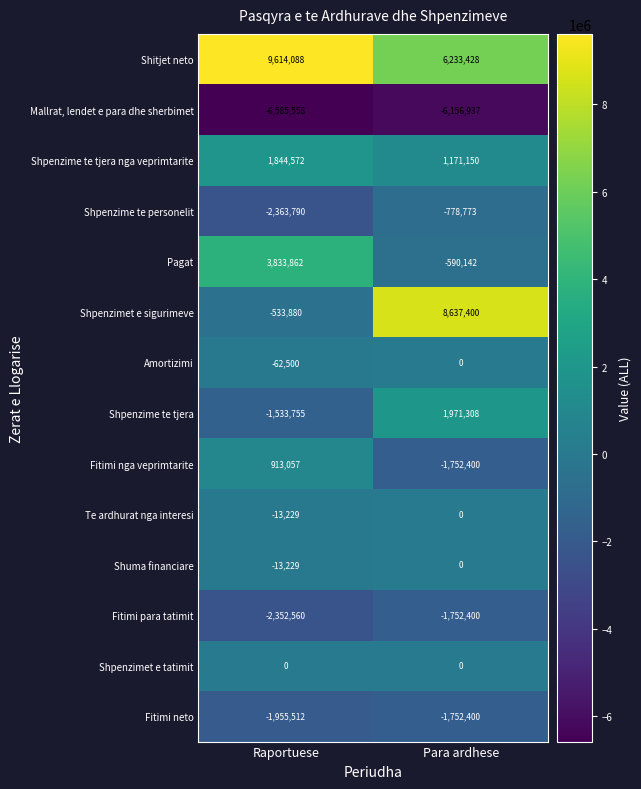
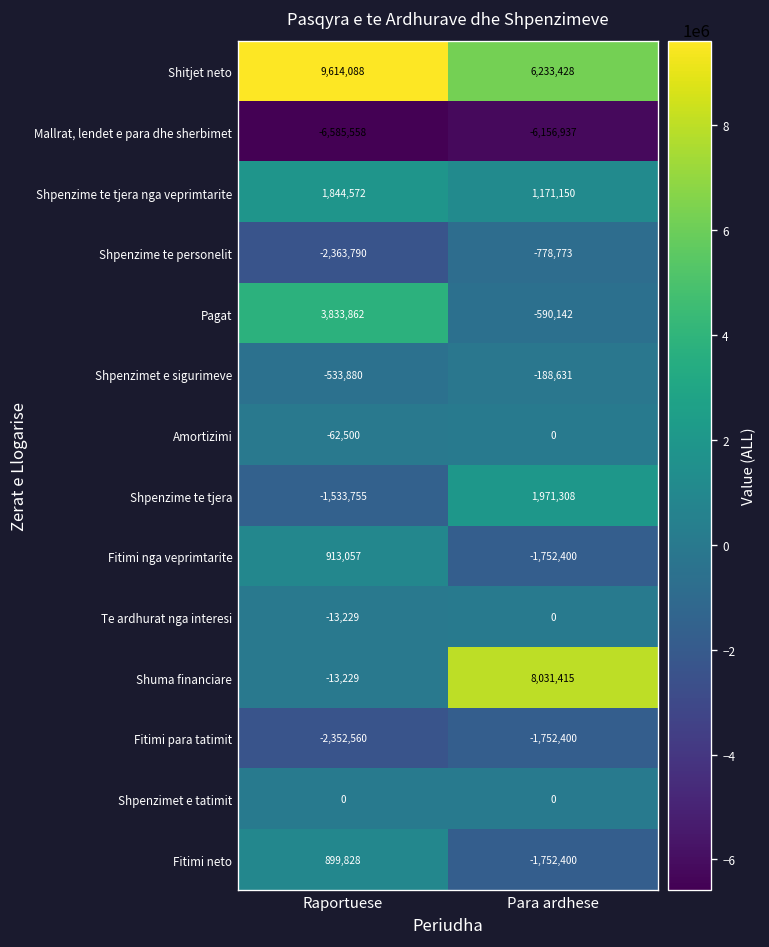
Shpenzimet e sigurimeve, Para ardhese: 8,637,400 -> -188,631
Shuma financiare, Para ardhese: 0 -> 8,031,415
Fitimi neto, Raportuese: -1,955,512 -> 899,828
